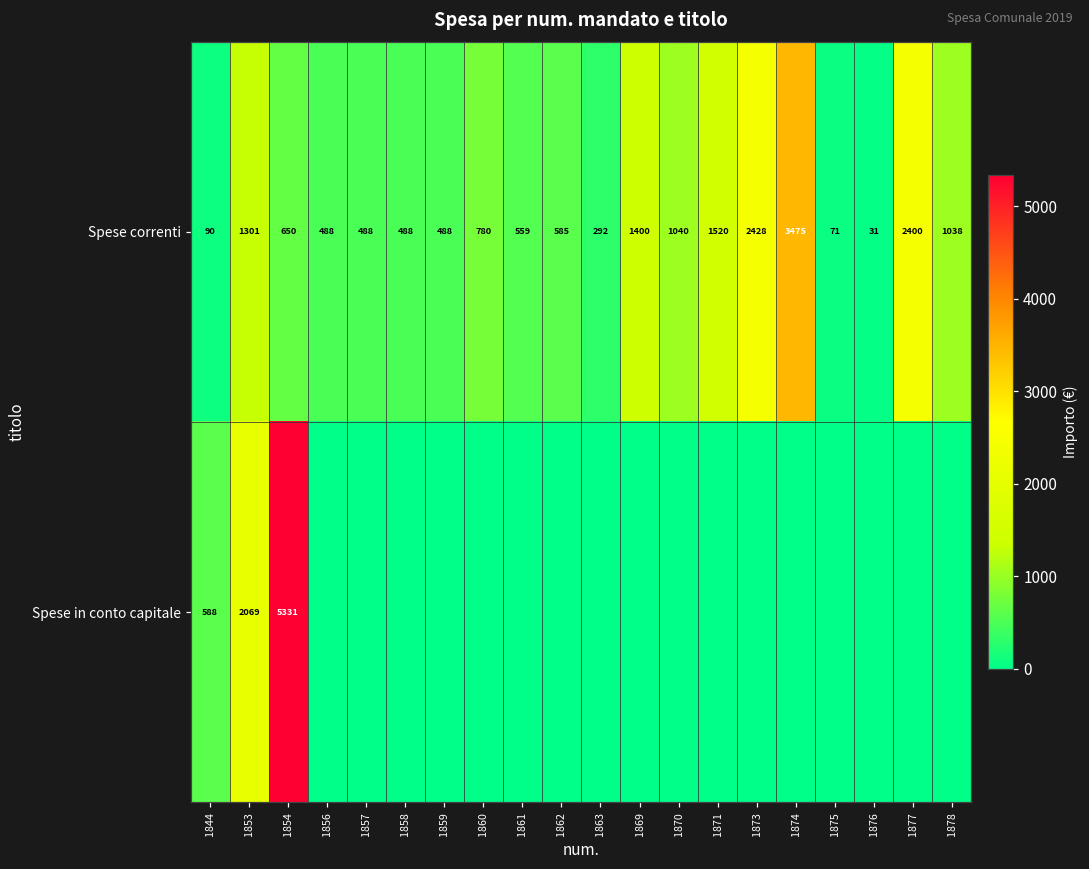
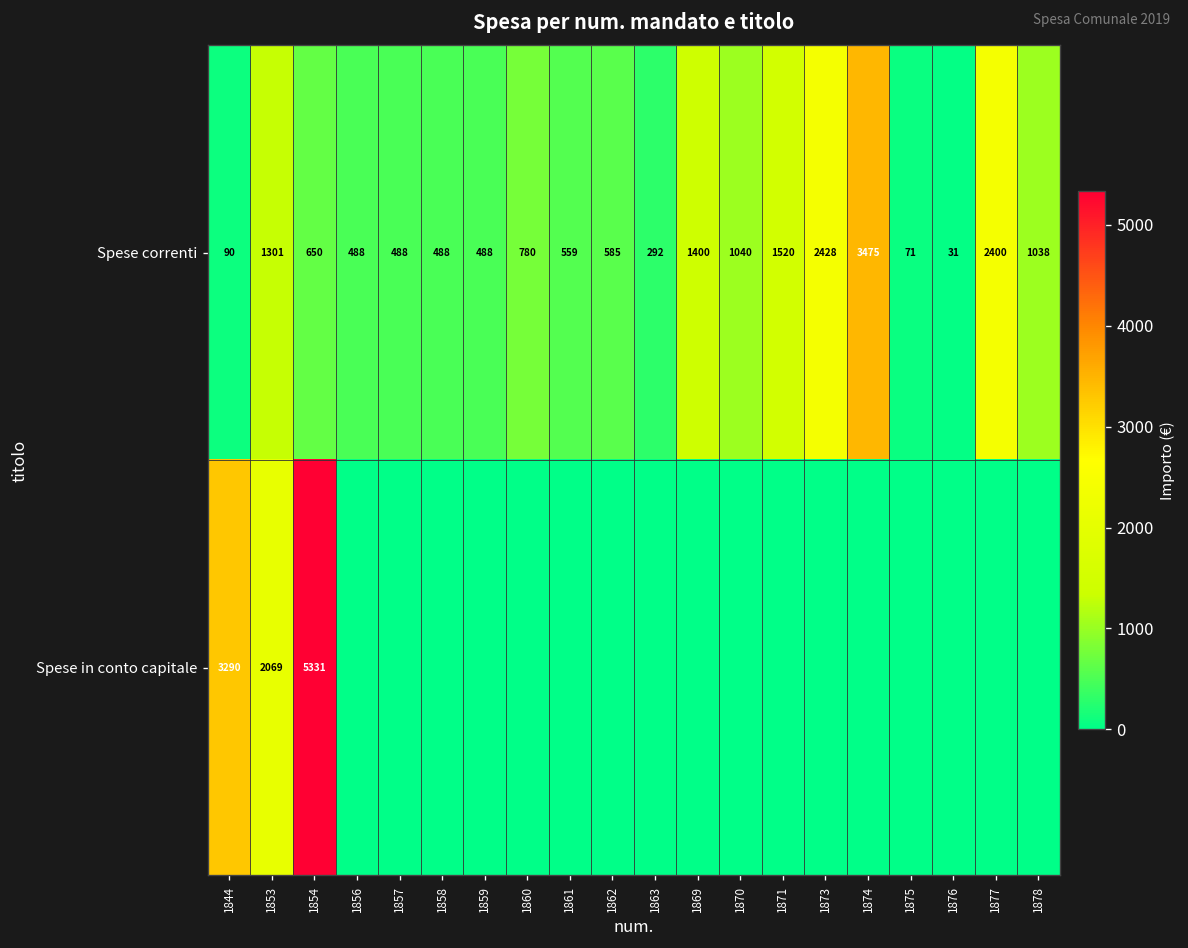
Spese in conto capitale, 1844: 588 -> 3290
